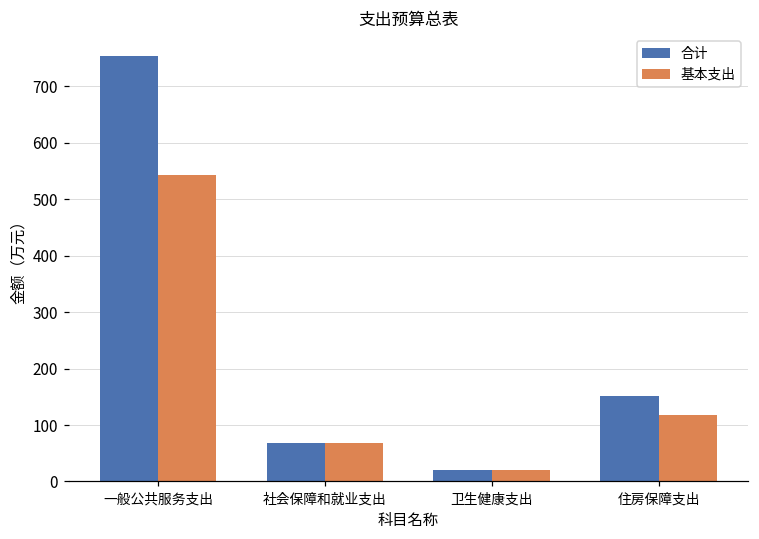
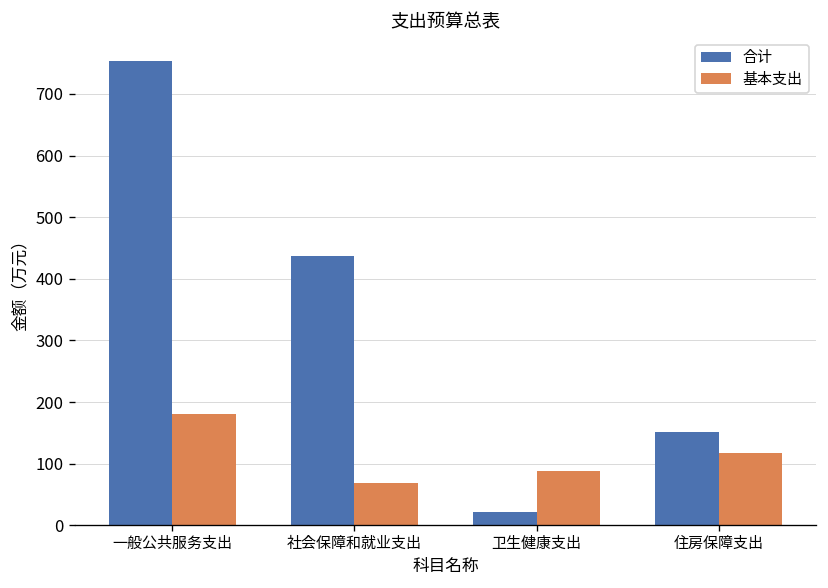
基本支出, 一般公共服务支出: 540 -> 180
合计, 社会保障和就业支出: 70 -> 440
基本支出, 卫生健康支出: 20 -> 90
